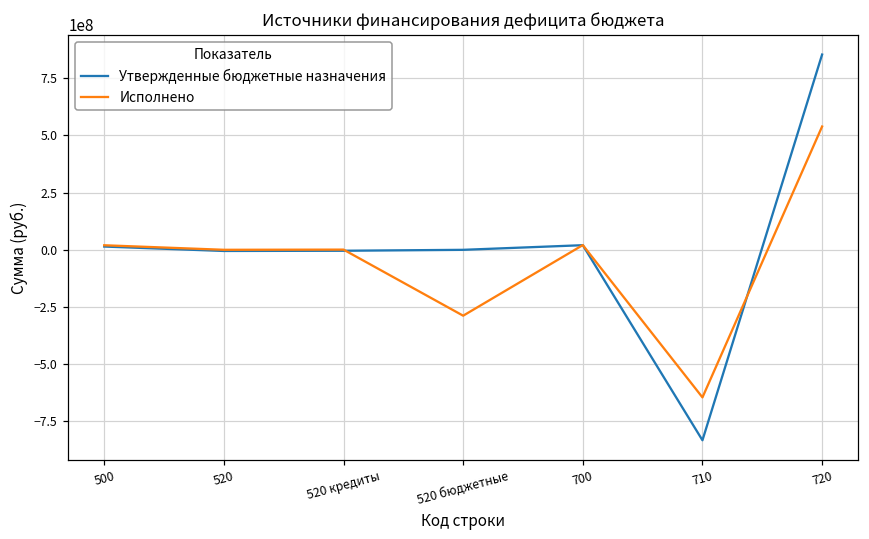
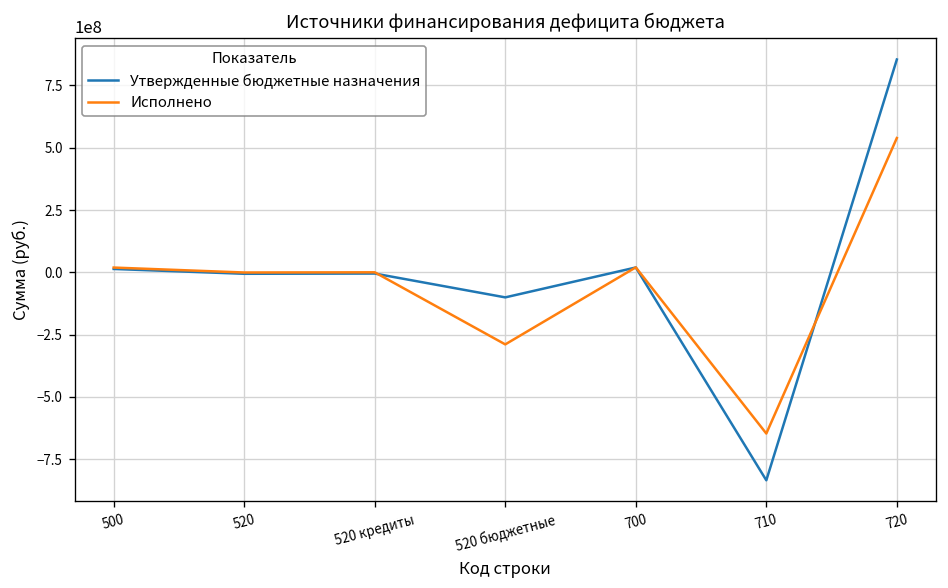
Утвержденные бюджетные назначения, 520 бюджетные: 0 -> -100000000
